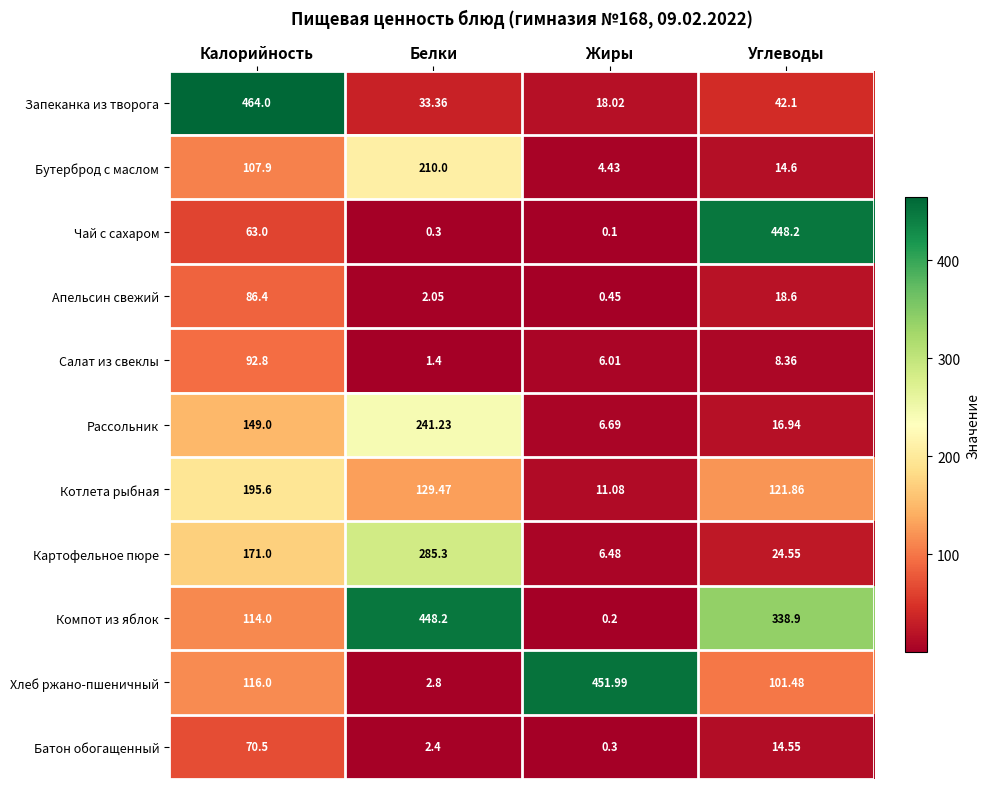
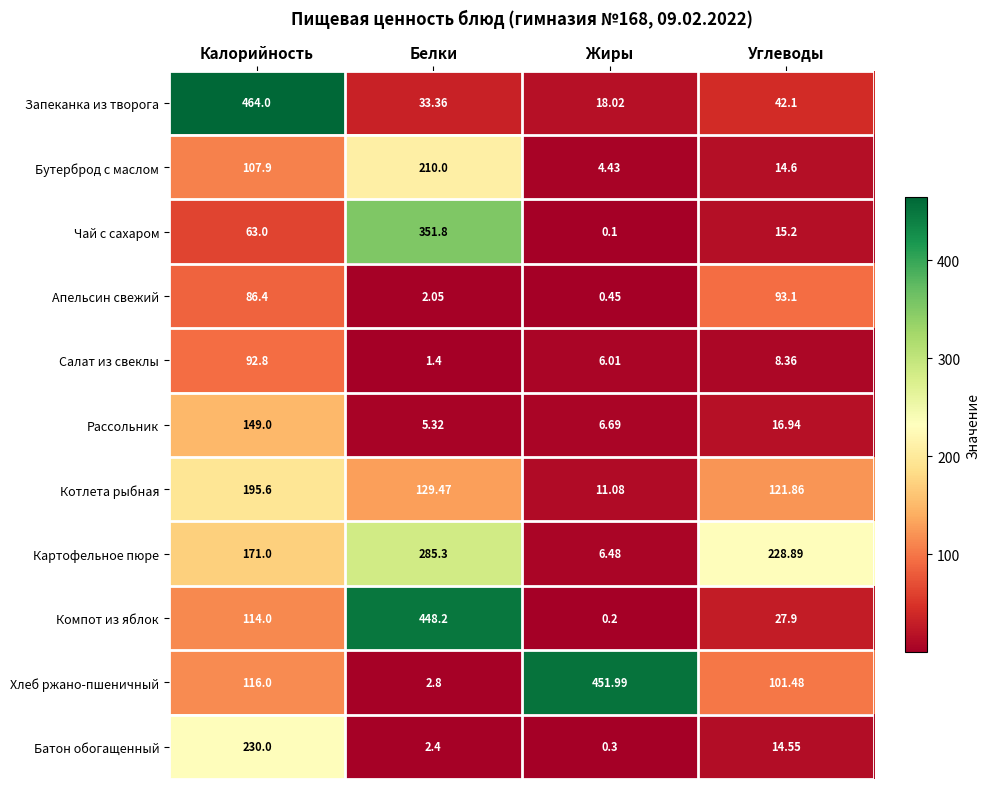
Чай с сахаром, Белки: 0.3 -> 351.8
Чай с сахаром, Углеводы: 448.2 -> 15.2
Апельсин свежий, Углеводы: 18.6 -> 93.1
Рассольник, Белки: 241.23 -> 5.32
Картофельное пюре, Углеводы: 24.55 -> 228.89
Компот из яблок, Углеводы: 338.9 -> 27.9
Батон обогащенный, Калорийность: 70.5 -> 230.0
